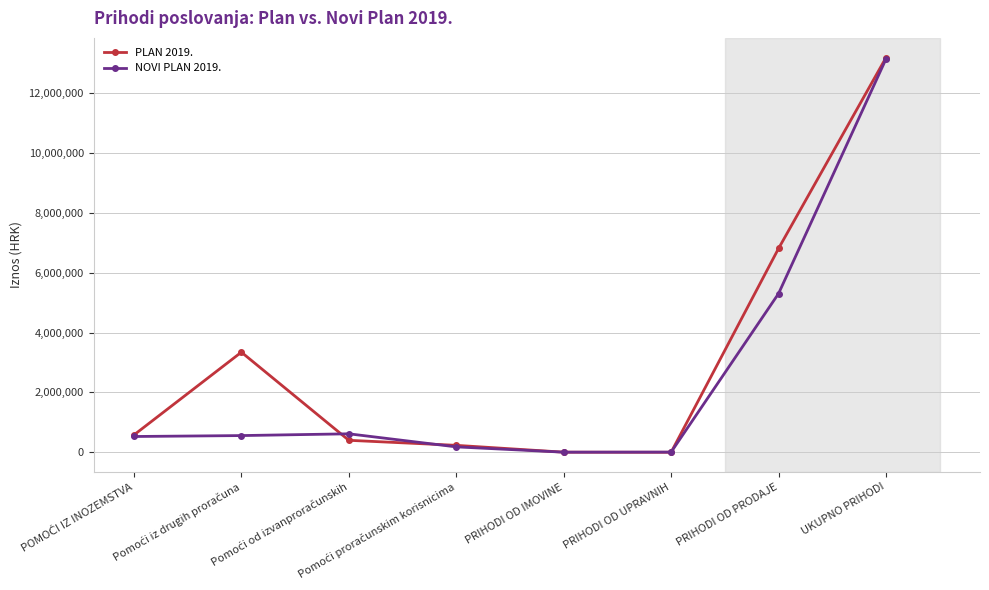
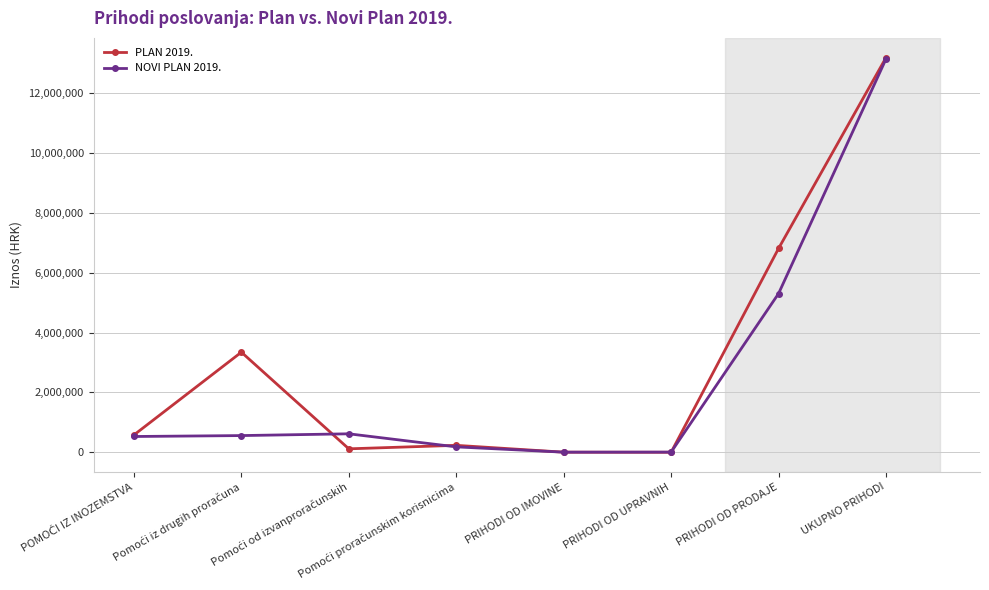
PLAN 2019., Pomoći od izvanproračunskih: 400,000 -> 100,000
